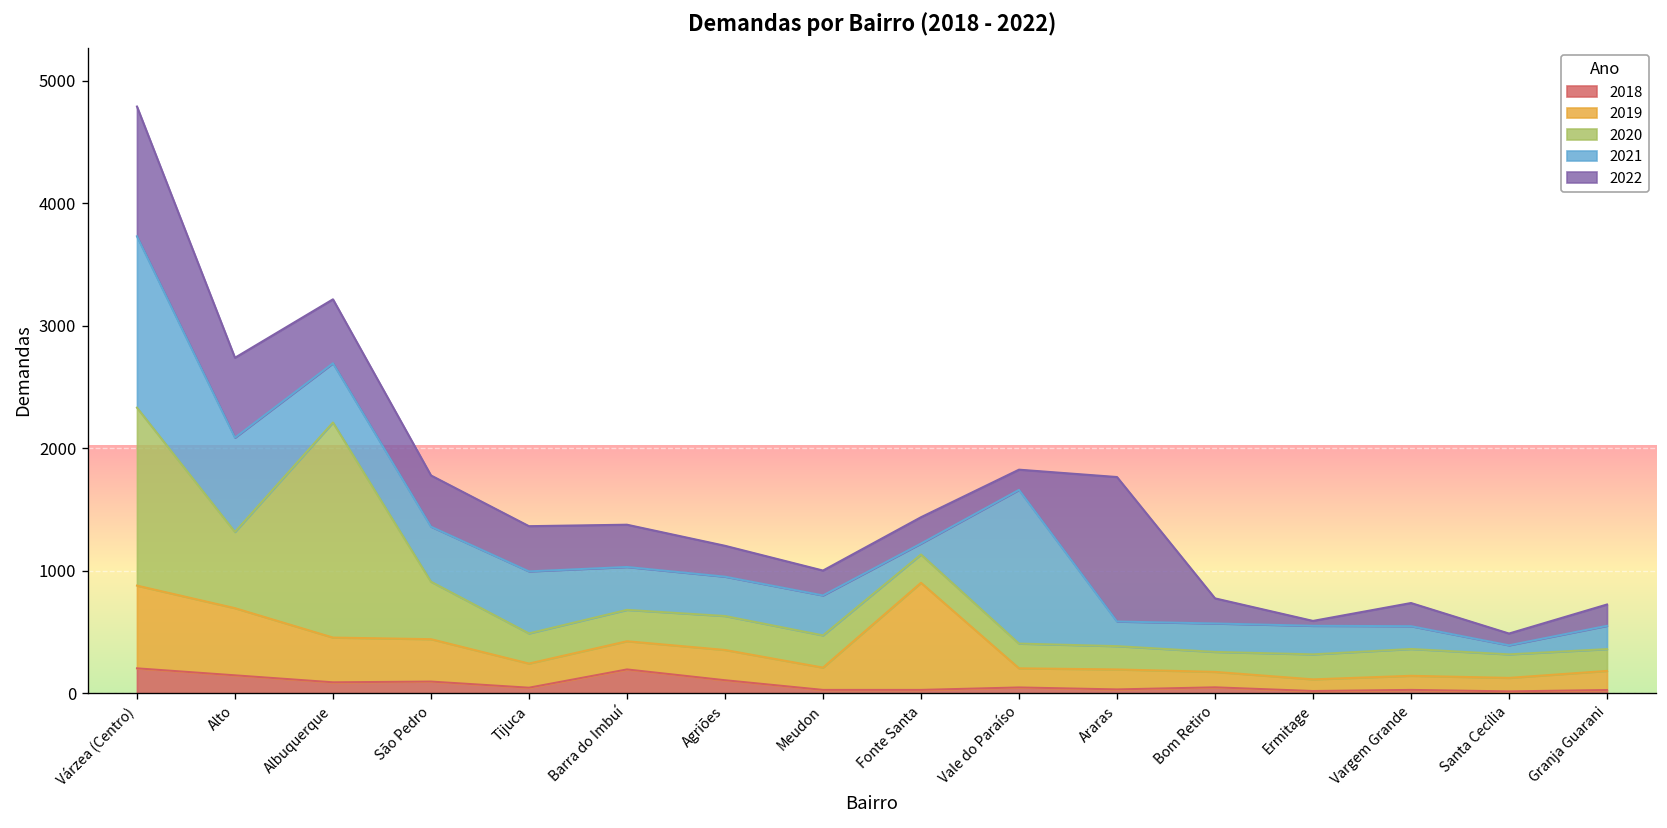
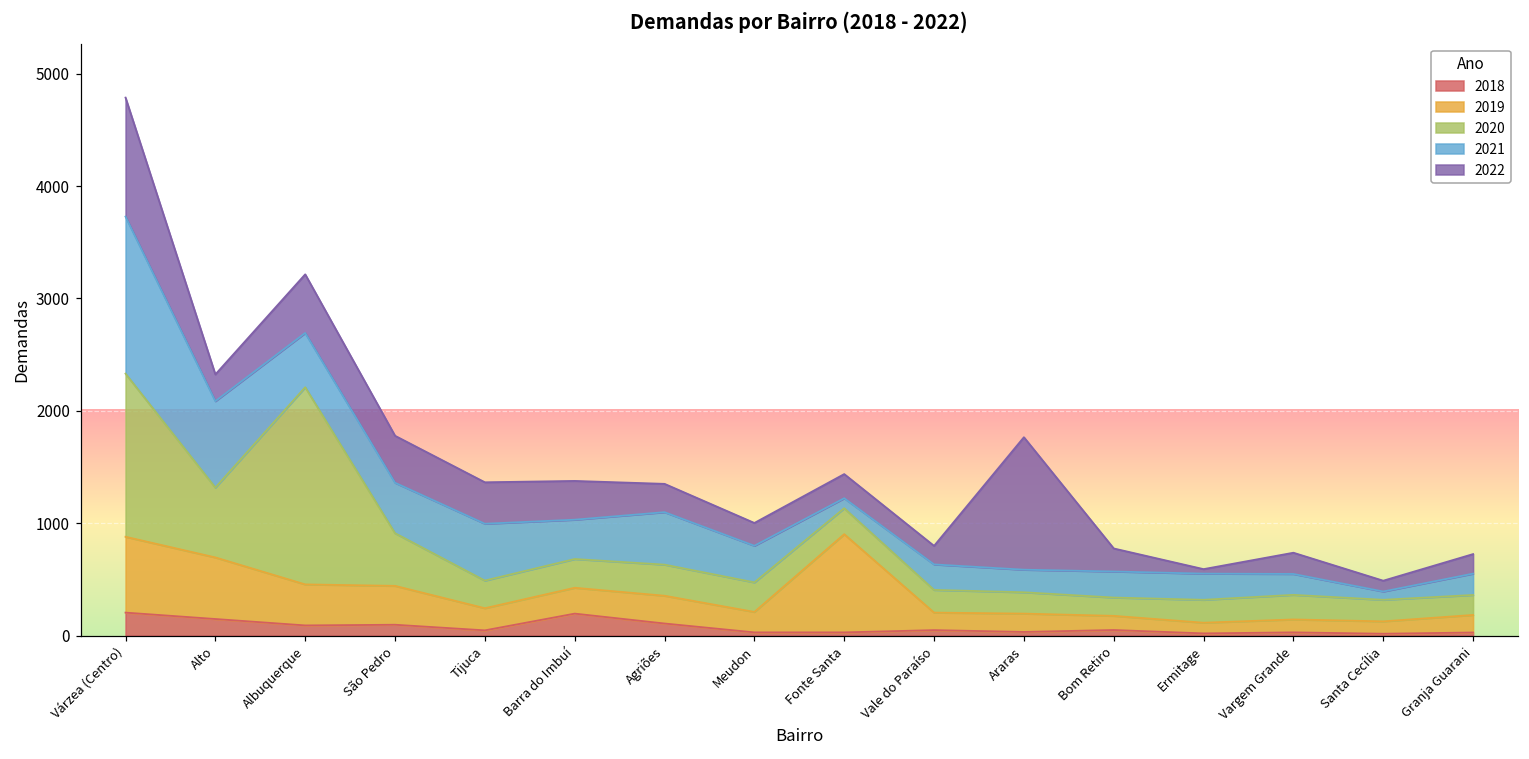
2022, Alto: 650 -> 240
2021, Agriões: 320 -> 470
2021, Vale do Paraíso: 1250 -> 230
